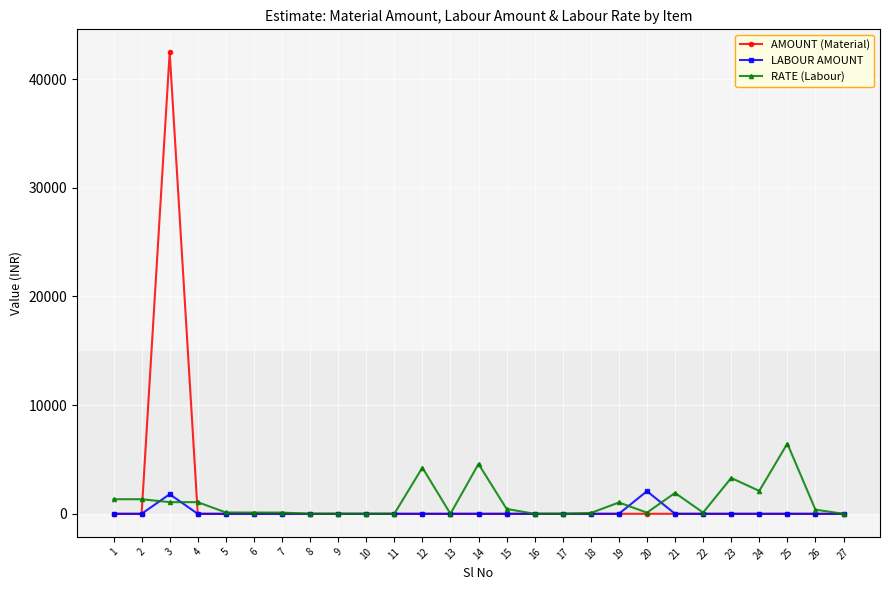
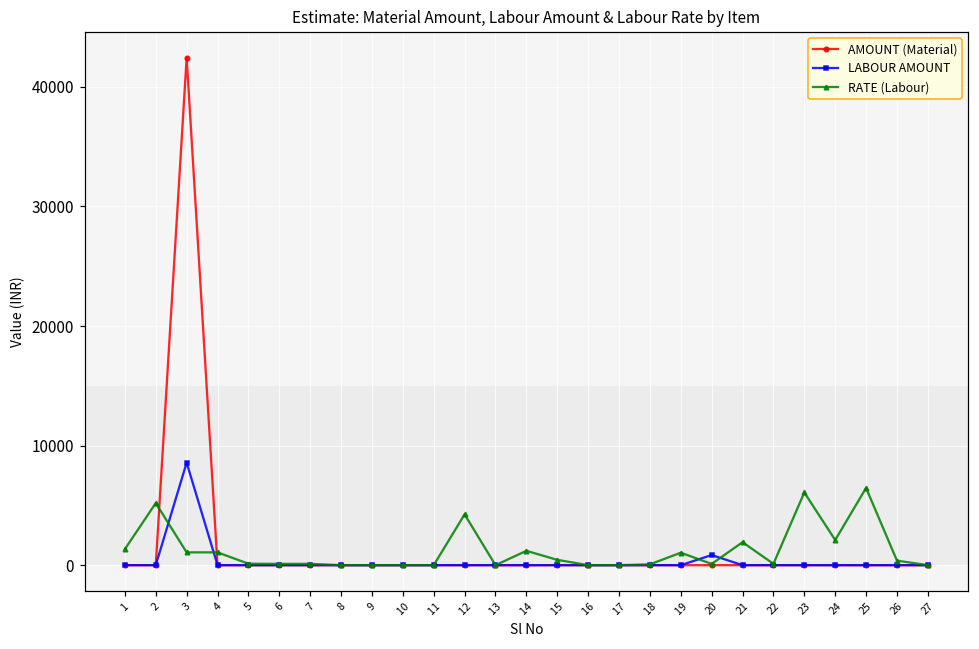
RATE (Labour), 2: 1300 -> 5200
LABOUR AMOUNT, 3: 1800 -> 8600
RATE (Labour), 14: 4600 -> 1200
LABOUR AMOUNT, 20: 2100 -> 800
RATE (Labour), 23: 3300 -> 6100
